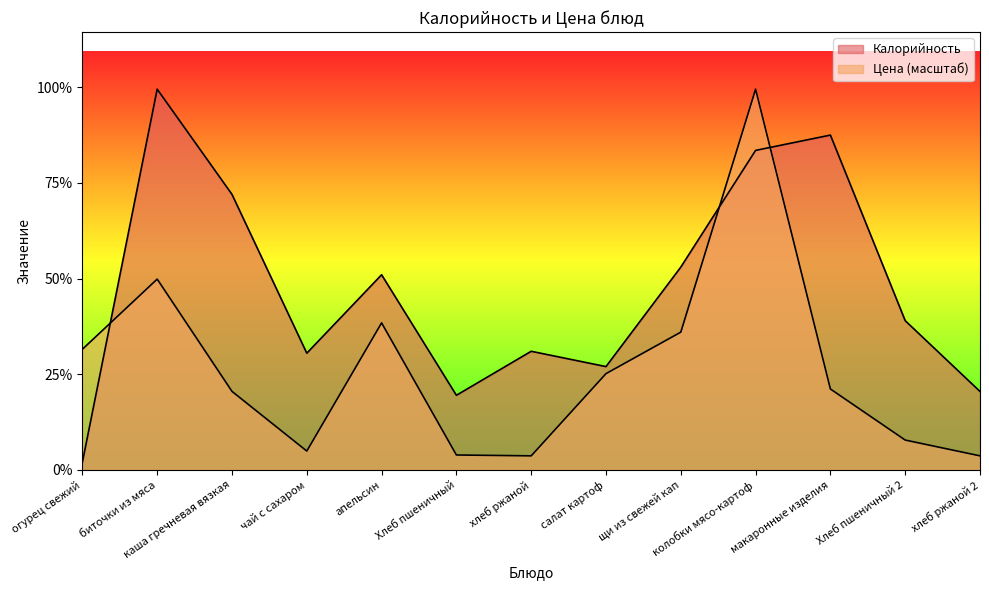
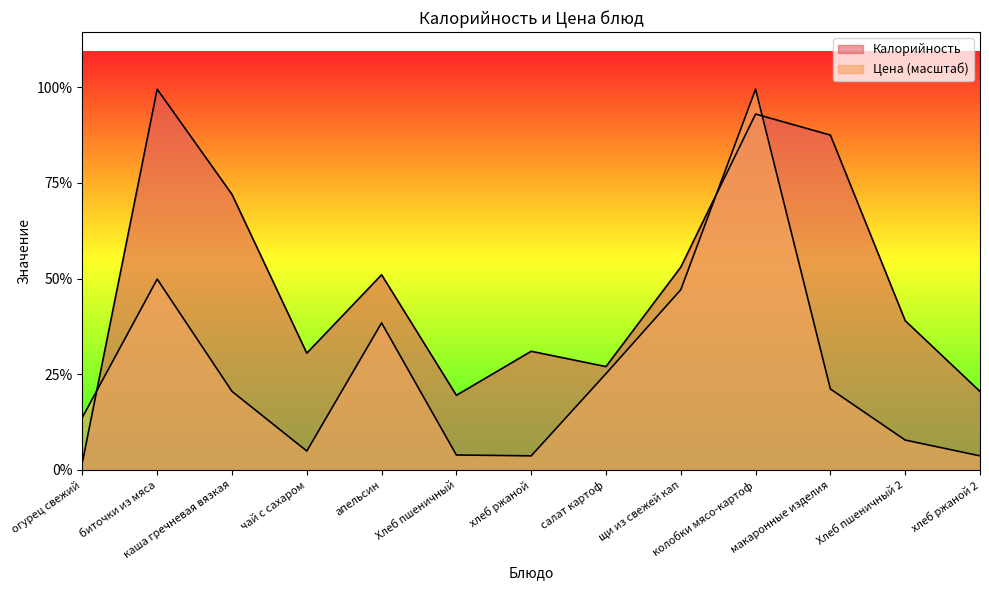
Цена (масштаб), огурец свежий: 32% -> 14%
Цена (масштаб), щи из свежей кап: 36% -> 47%
Калорийность, колобки мясо-картоф: 84% -> 93%
